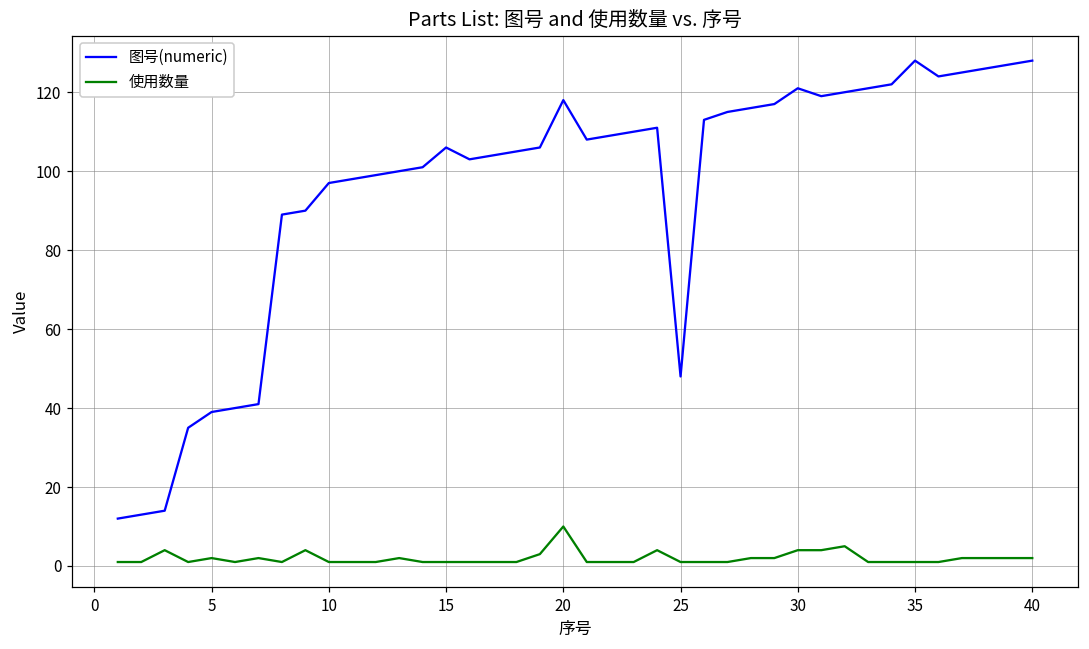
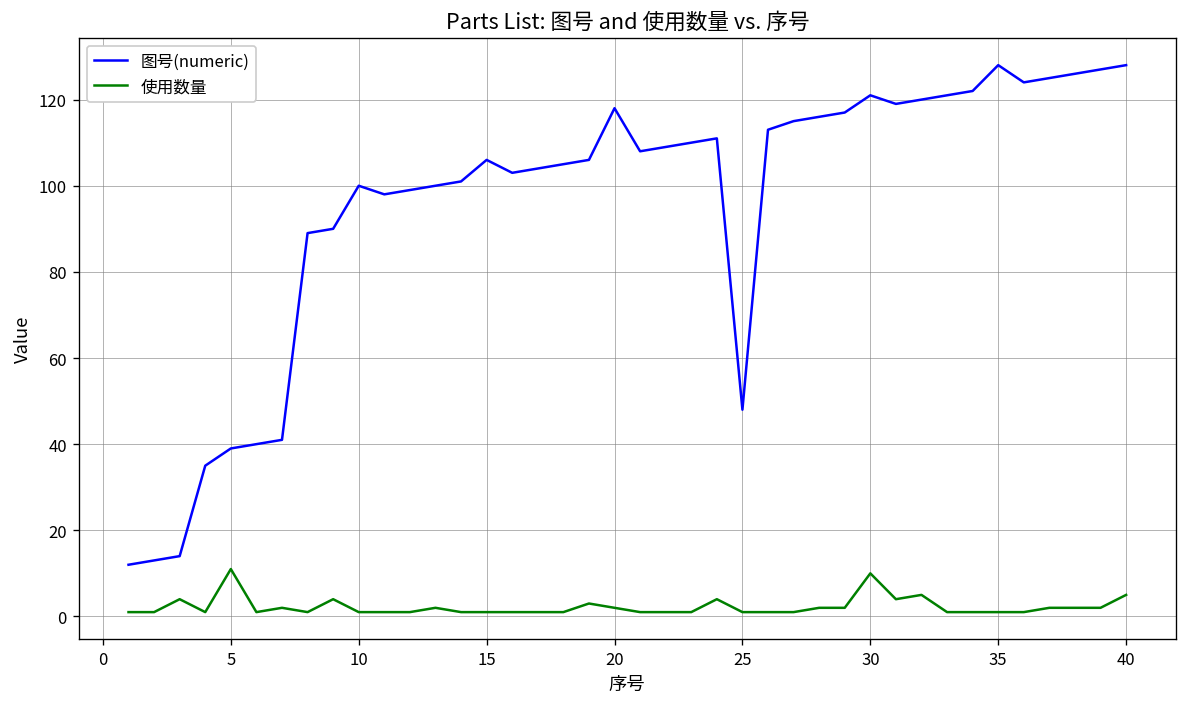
使用数量, 5: 2 -> 11
图号(numeric), 10: 97 -> 100
使用数量, 20: 10 -> 2
使用数量, 30: 4 -> 10
使用数量, 40: 2 -> 5
